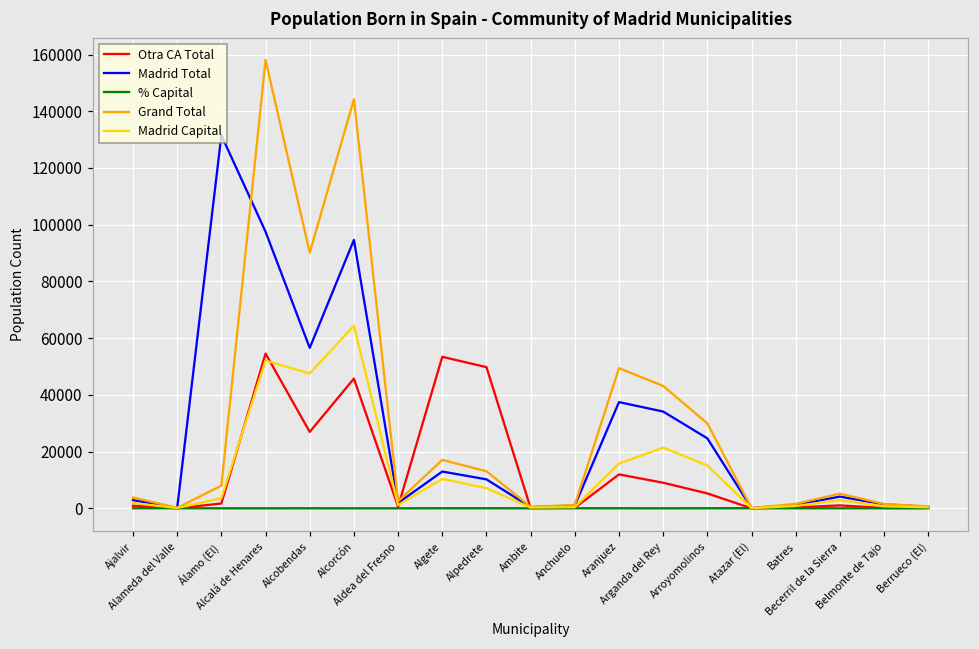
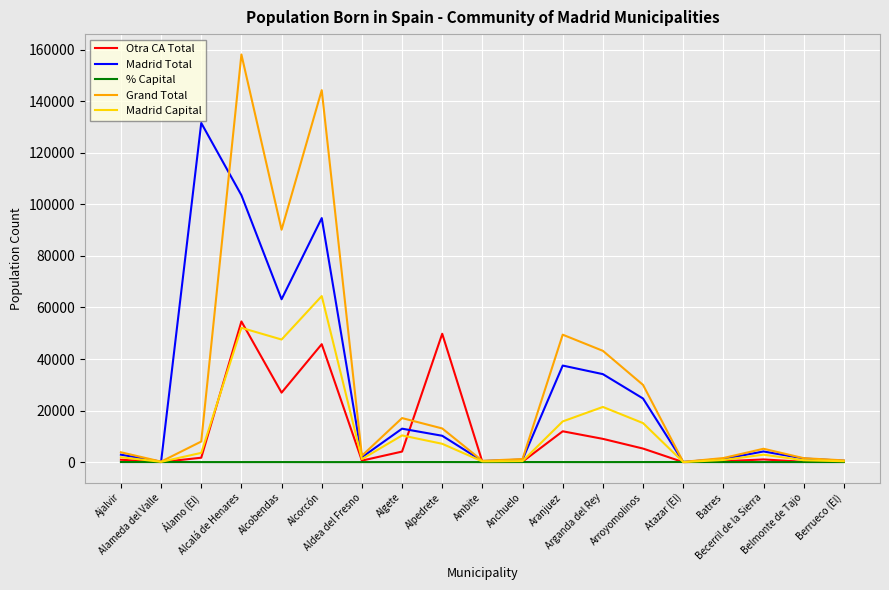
Madrid Total, Alcalá de Henares: 98000 -> 104000
Madrid Total, Alcobendas: 57000 -> 63000
Otra CA Total, Algete: 53000 -> 4000
